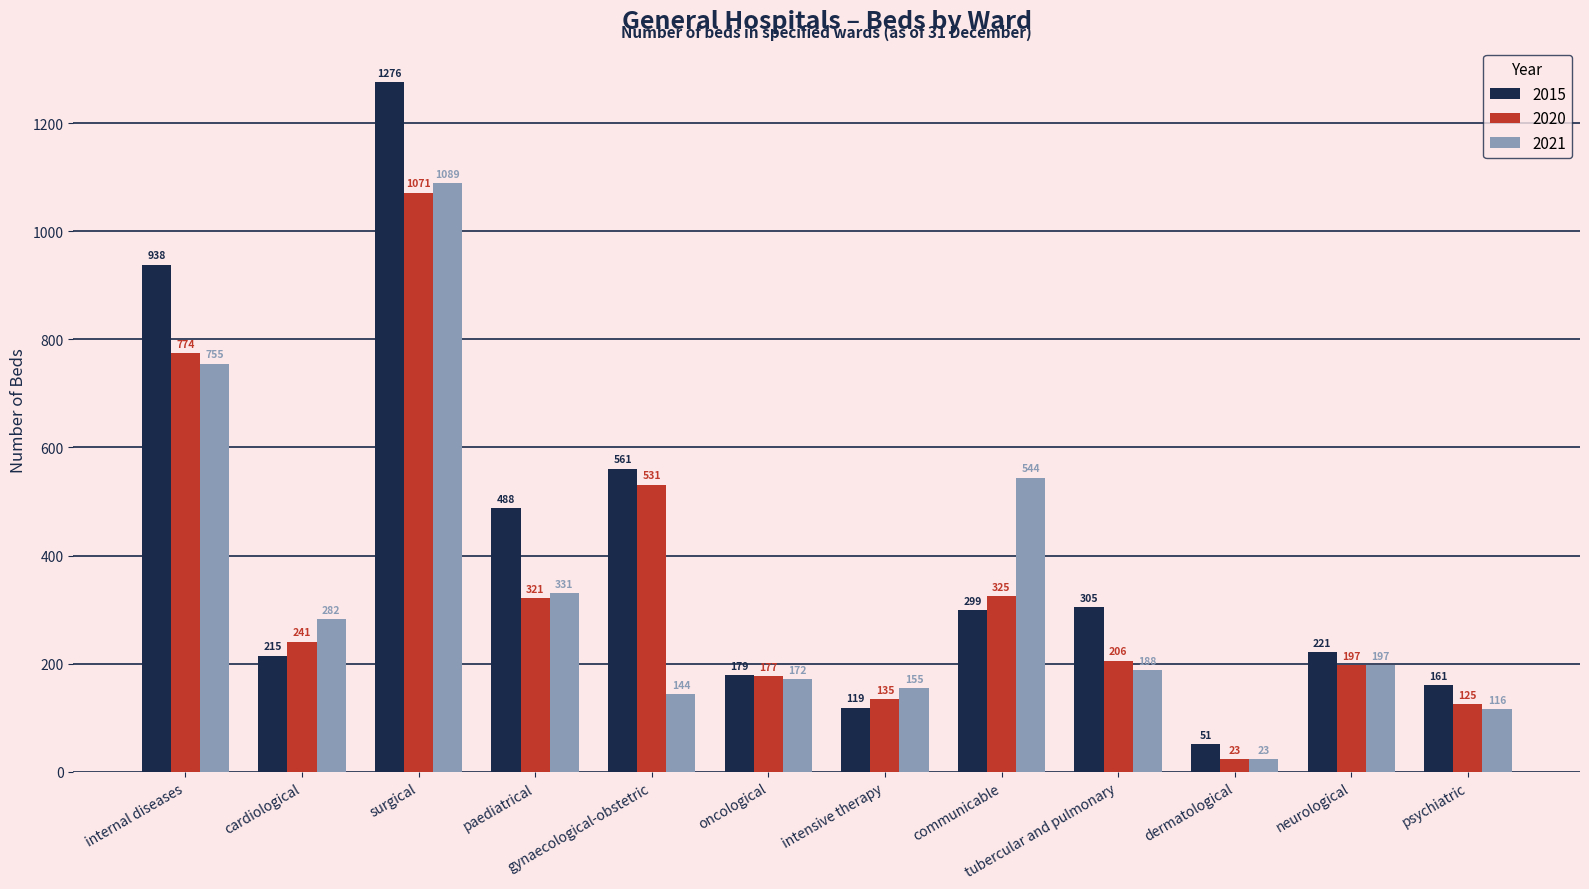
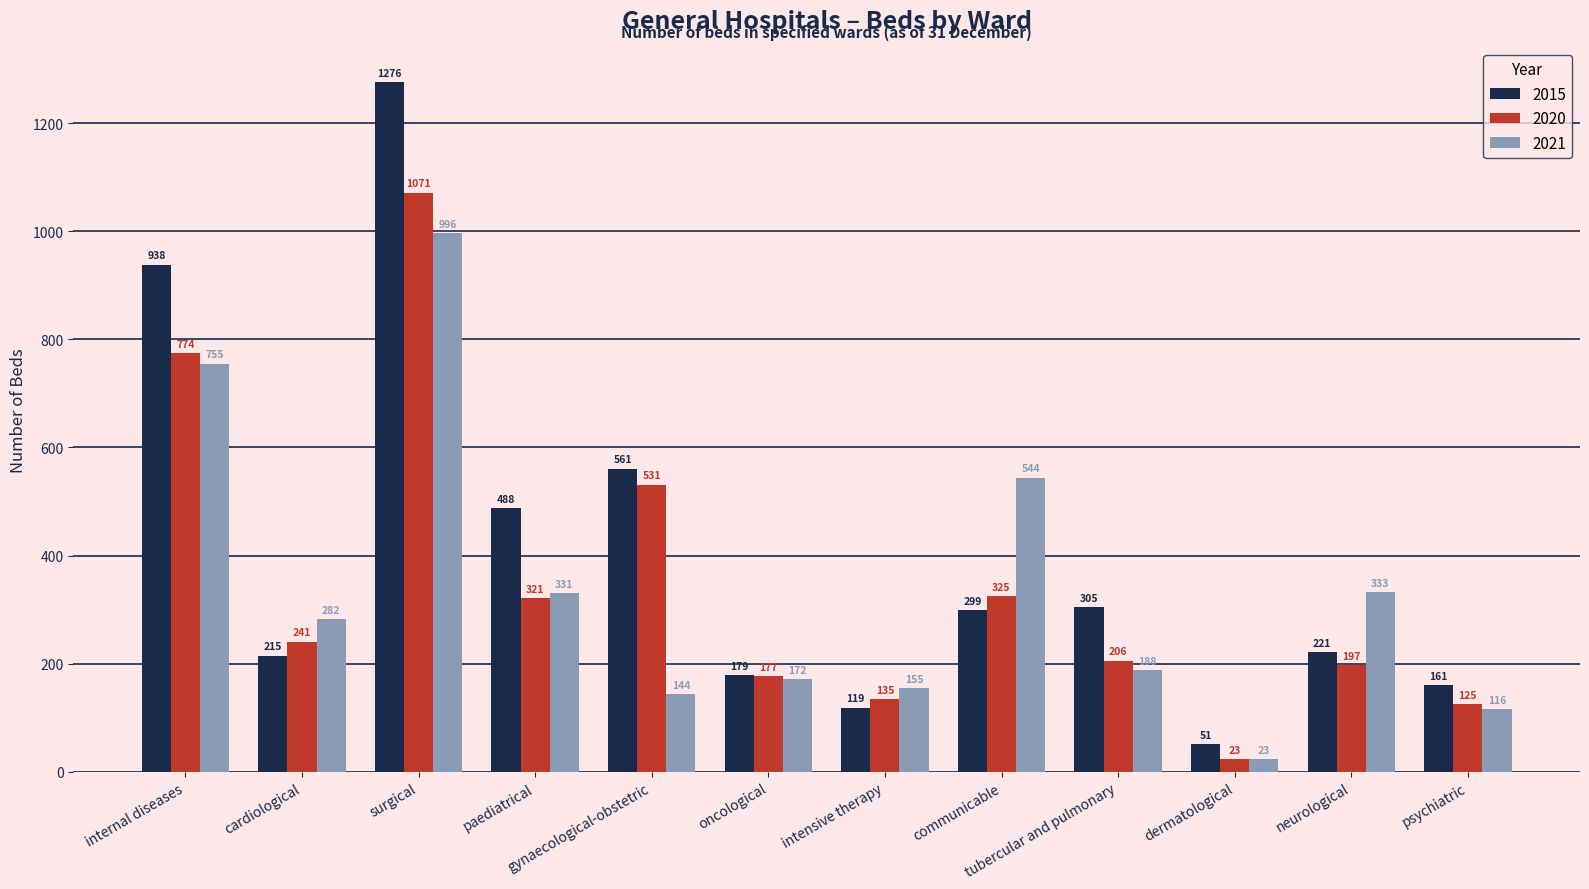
2021, surgical: 1089 -> 996
2021, neurological: 197 -> 333
